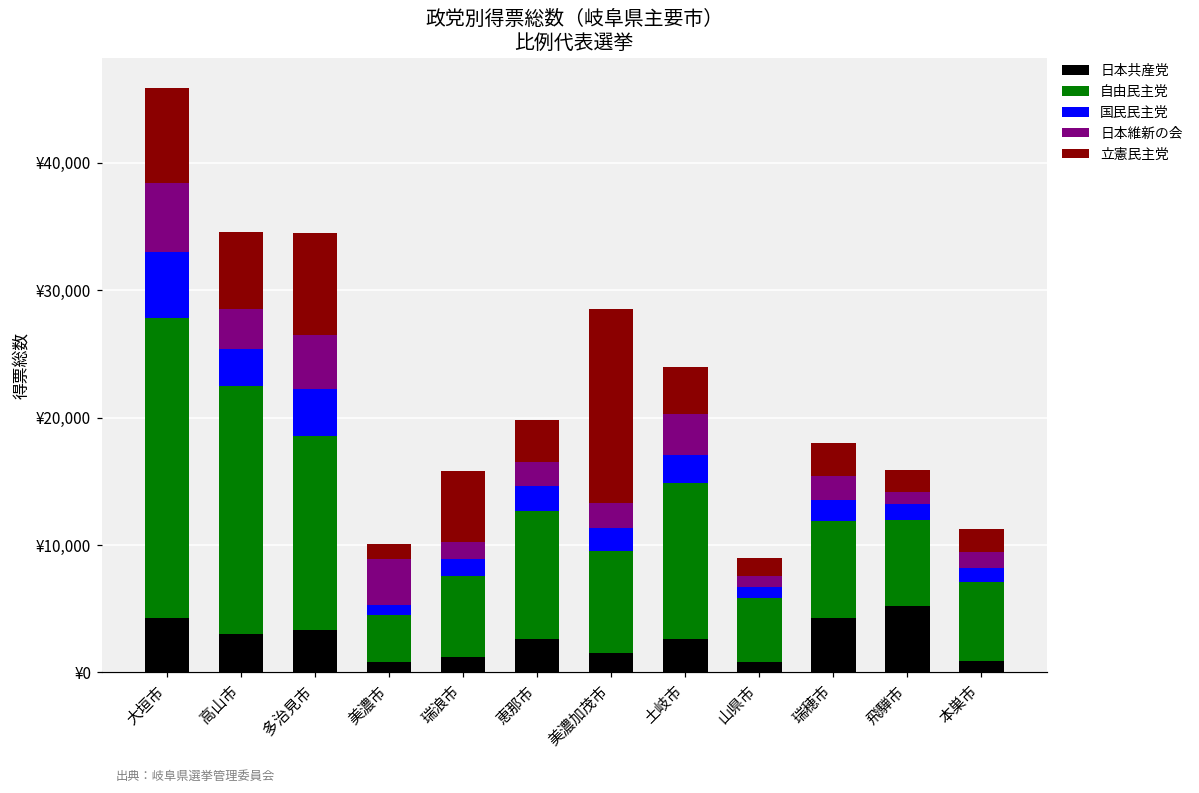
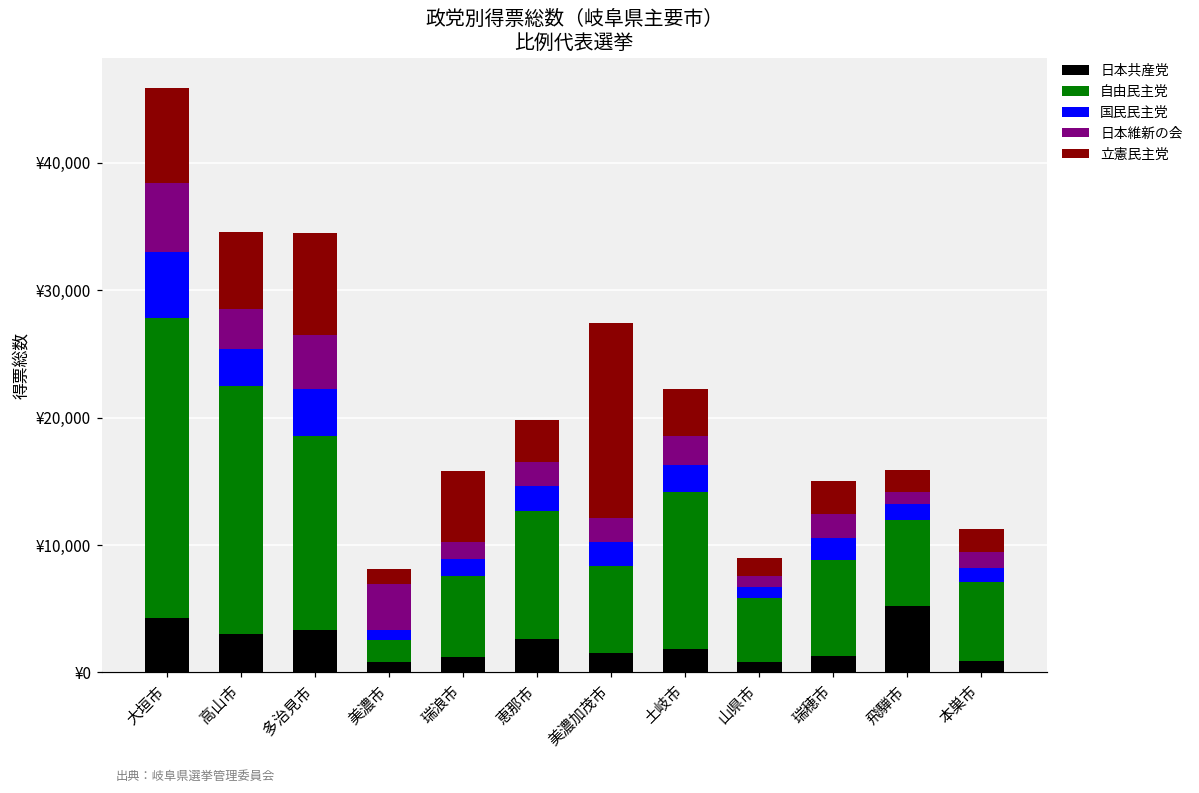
自由民主党, 美濃市: ¥3,700 -> ¥1,700
自由民主党, 美濃加茂市: ¥7,900 -> ¥6,800
日本共産党, 土岐市: ¥2,600 -> ¥1,800
日本維新の会, 土岐市: ¥3,200 -> ¥2,300
日本共産党, 瑞穂市: ¥4,300 -> ¥1,300
